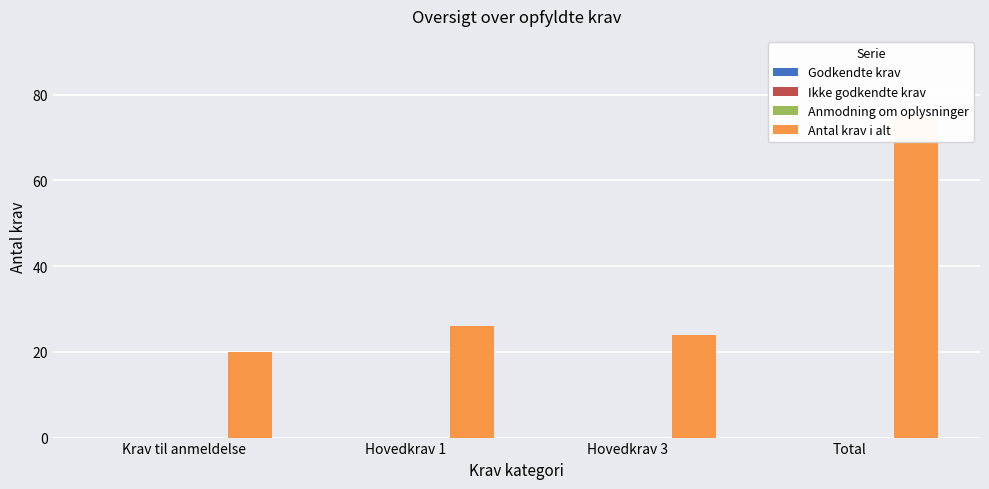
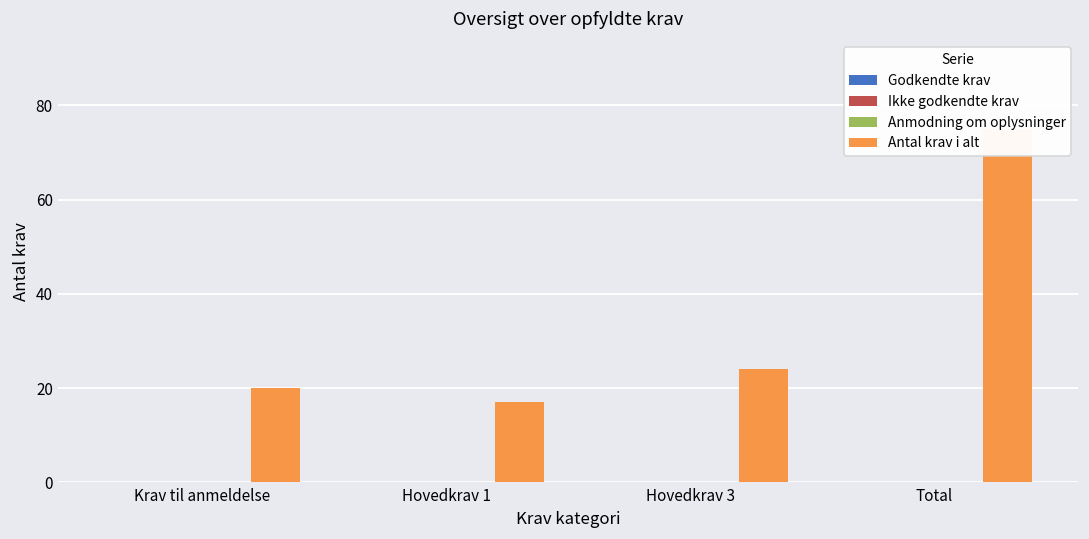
Antal krav i alt, Hovedkrav 1: 26 -> 17
